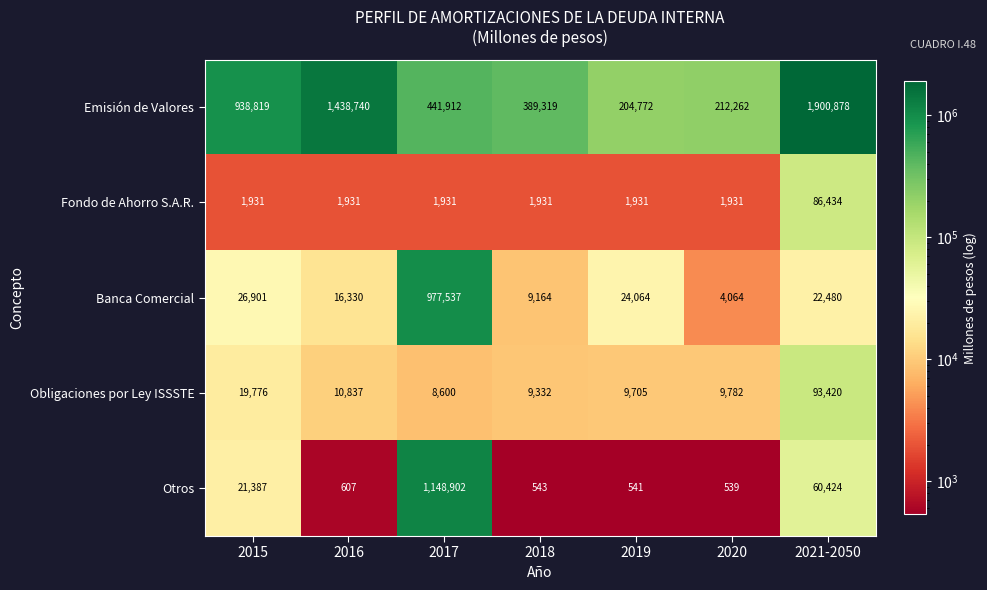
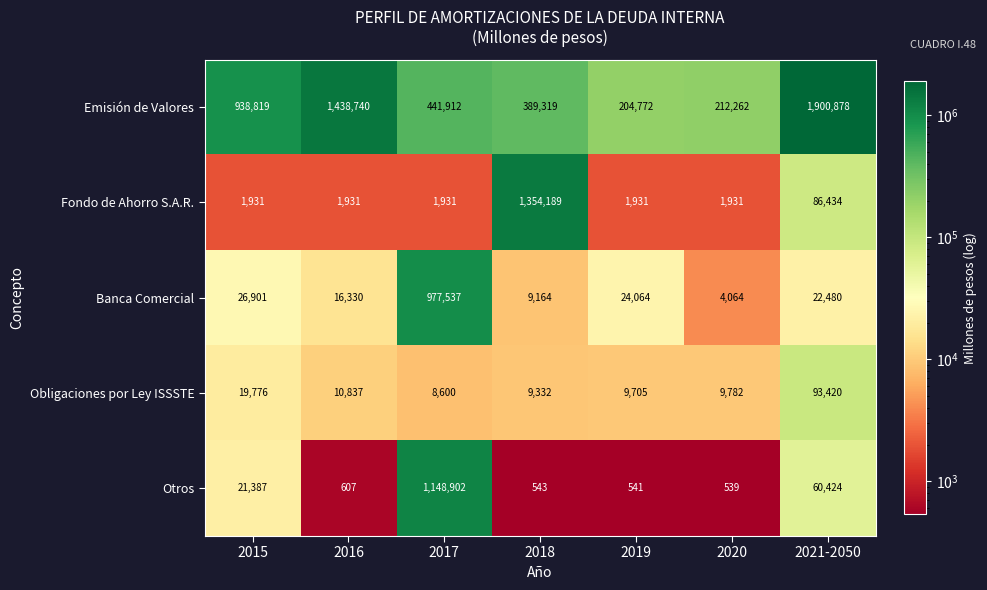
Fondo de Ahorro S.A.R., 2018: 1,931 -> 1,354,189
